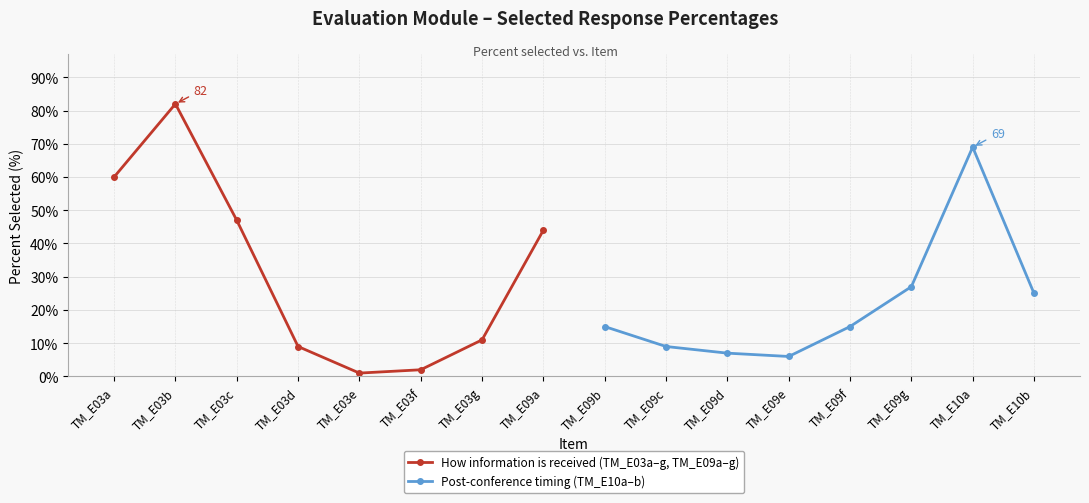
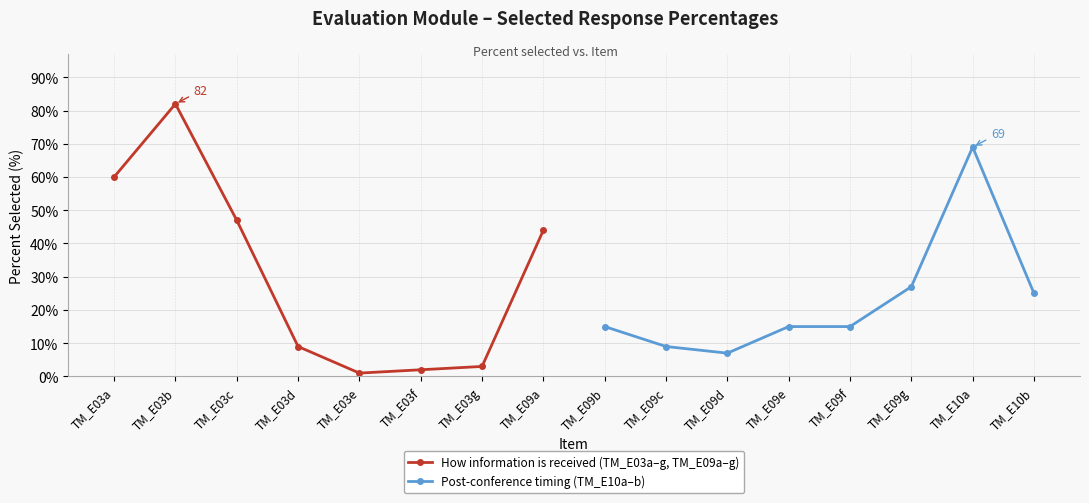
How information is received (TM_E03a–g, TM_E09a–g), TM_E03g: 11% -> 3%
Post-conference timing (TM_E10a–b), TM_E09e: 6% -> 15%
